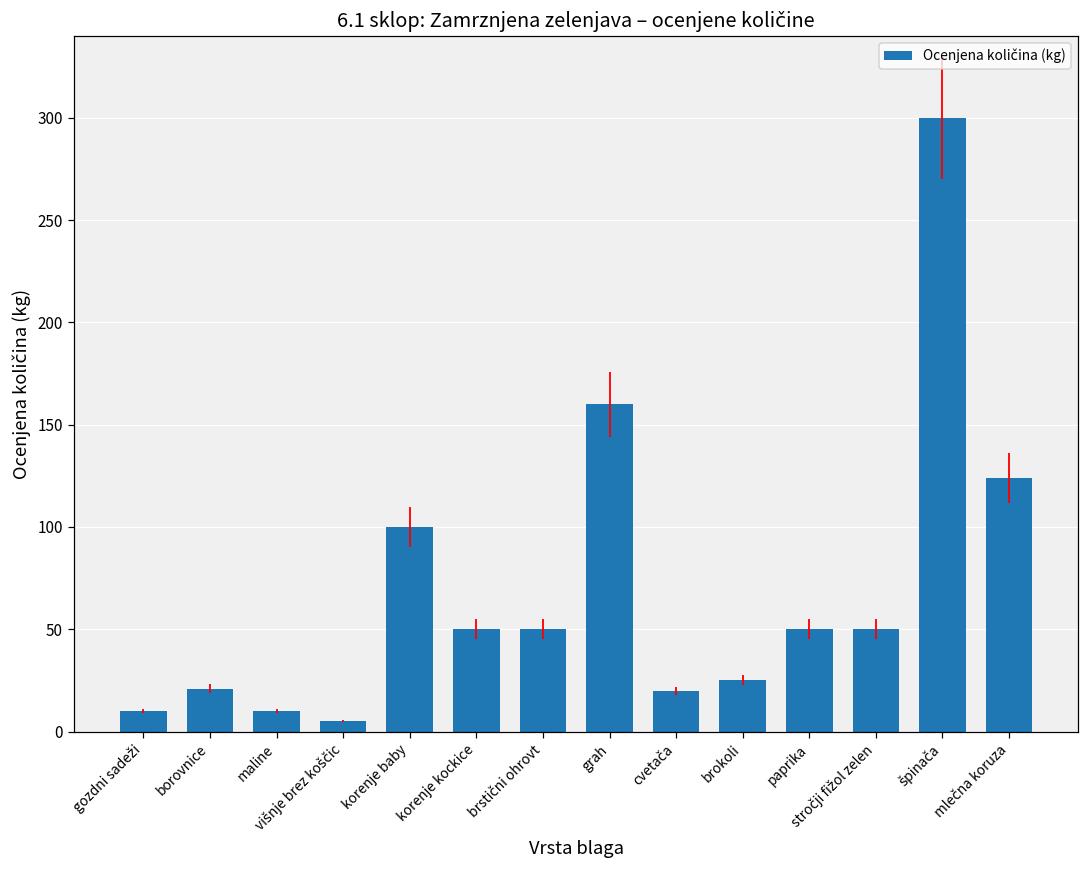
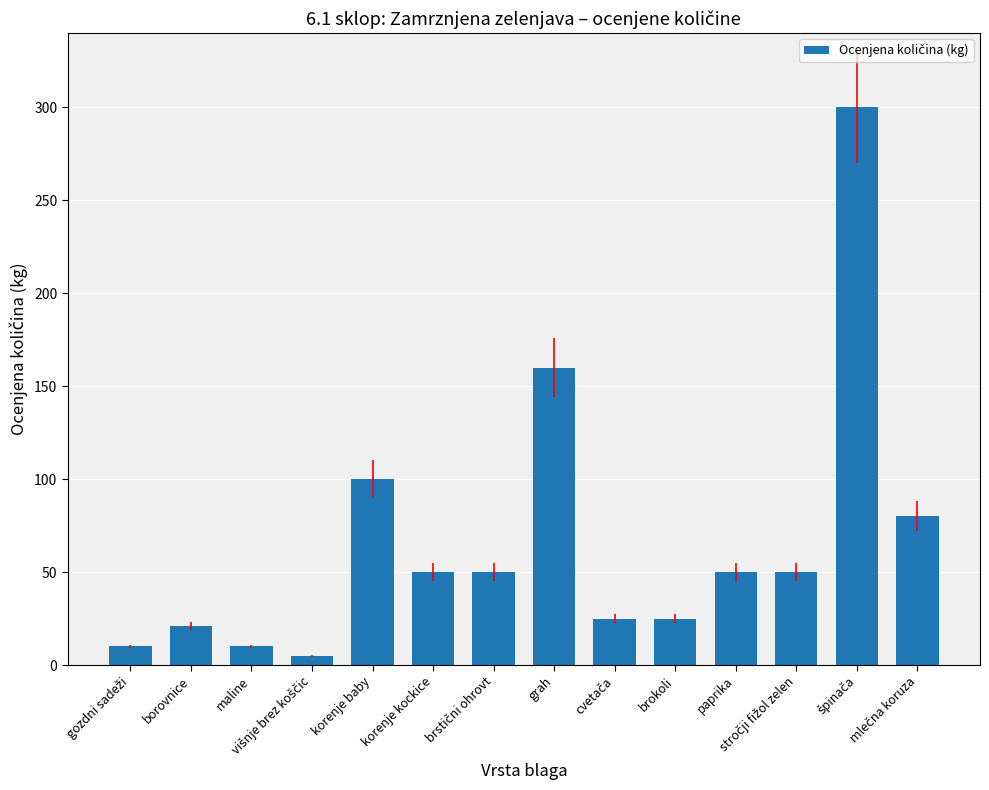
cvetača: 20 -> 25
mlečna koruza: 124 -> 80
